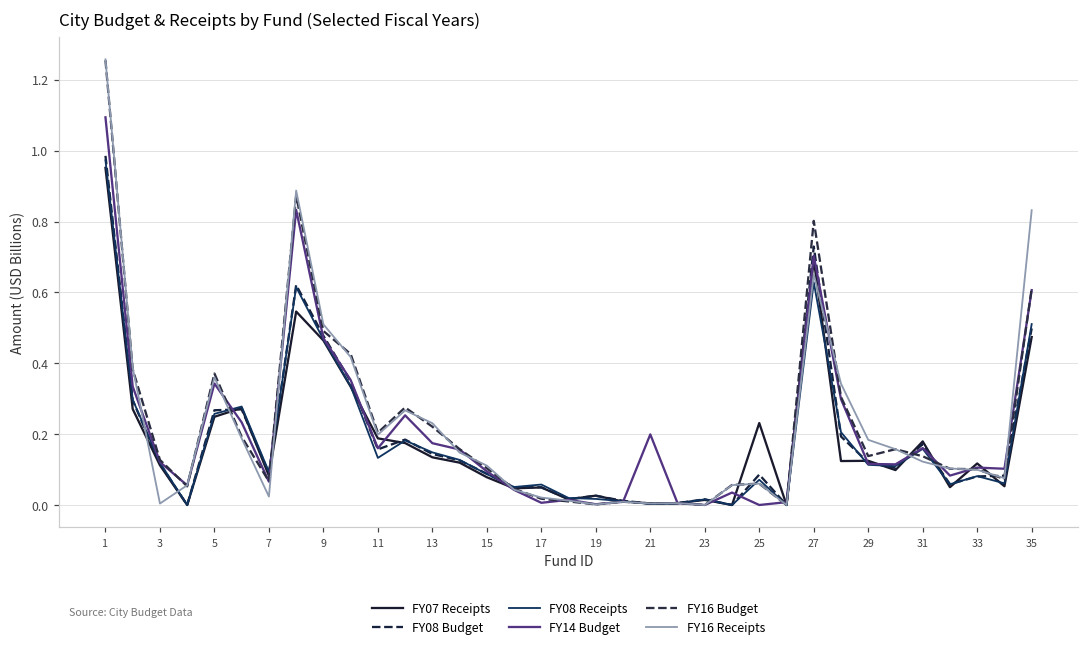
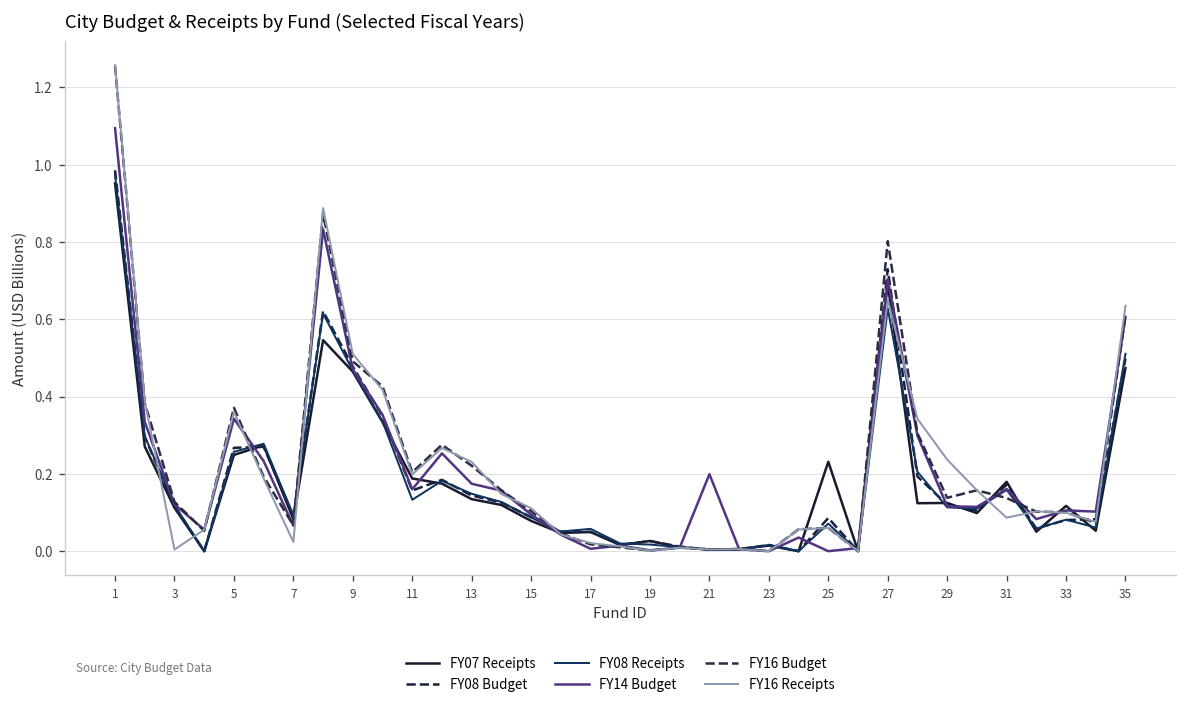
FY16 Receipts, 29: 0.18 -> 0.24
FY16 Receipts, 31: 0.12 -> 0.09
FY16 Receipts, 35: 0.83 -> 0.63
